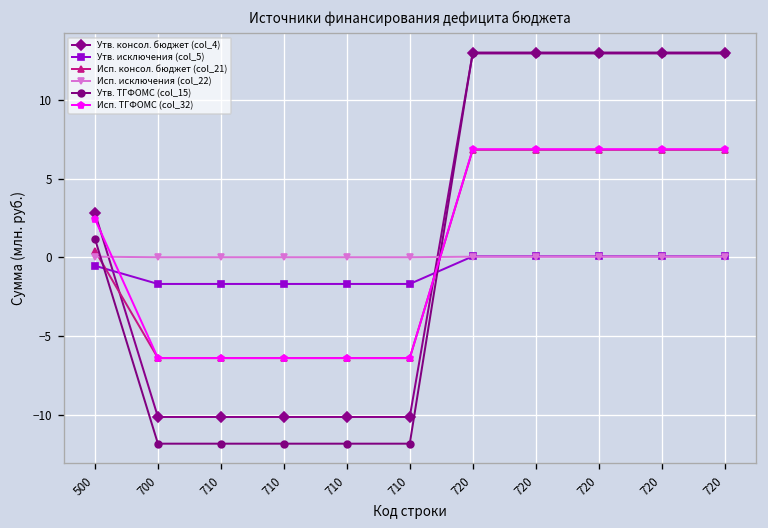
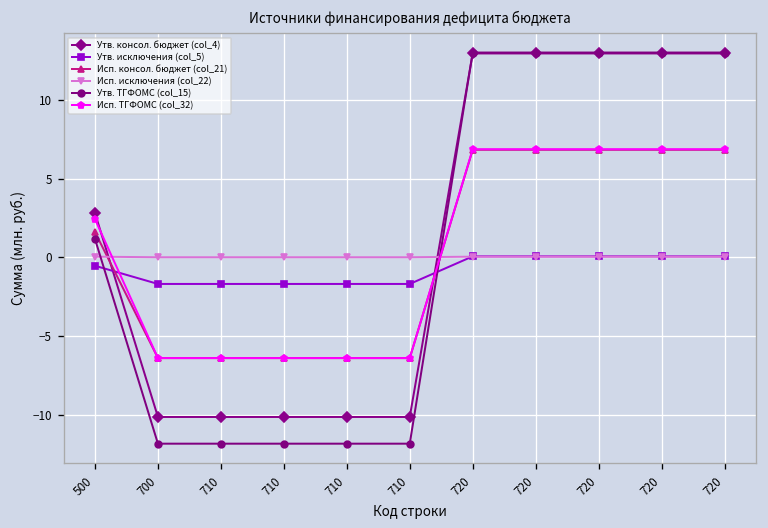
Исп. консол. бюджет (col_21), 500: 0.4 -> 1.6
